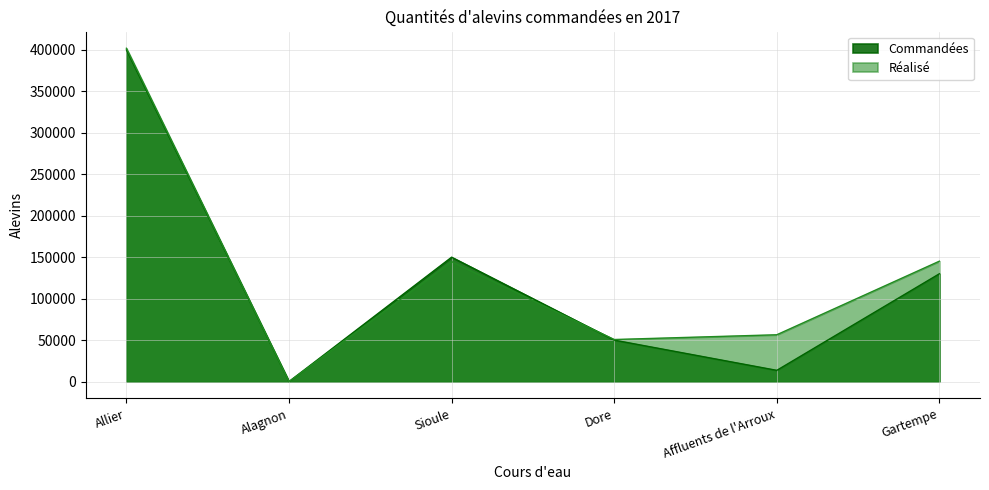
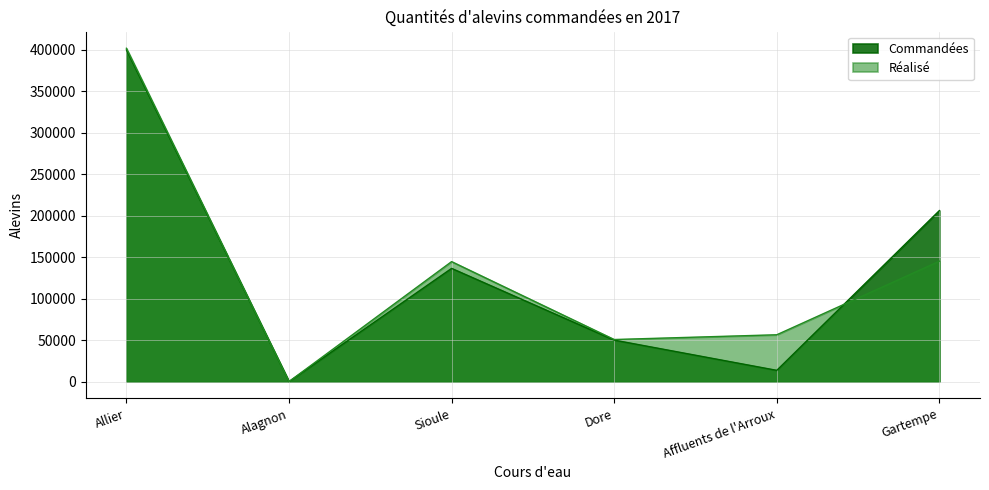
Commandées, Sioule: 150000 -> 140000
Commandées, Gartempe: 130000 -> 210000
